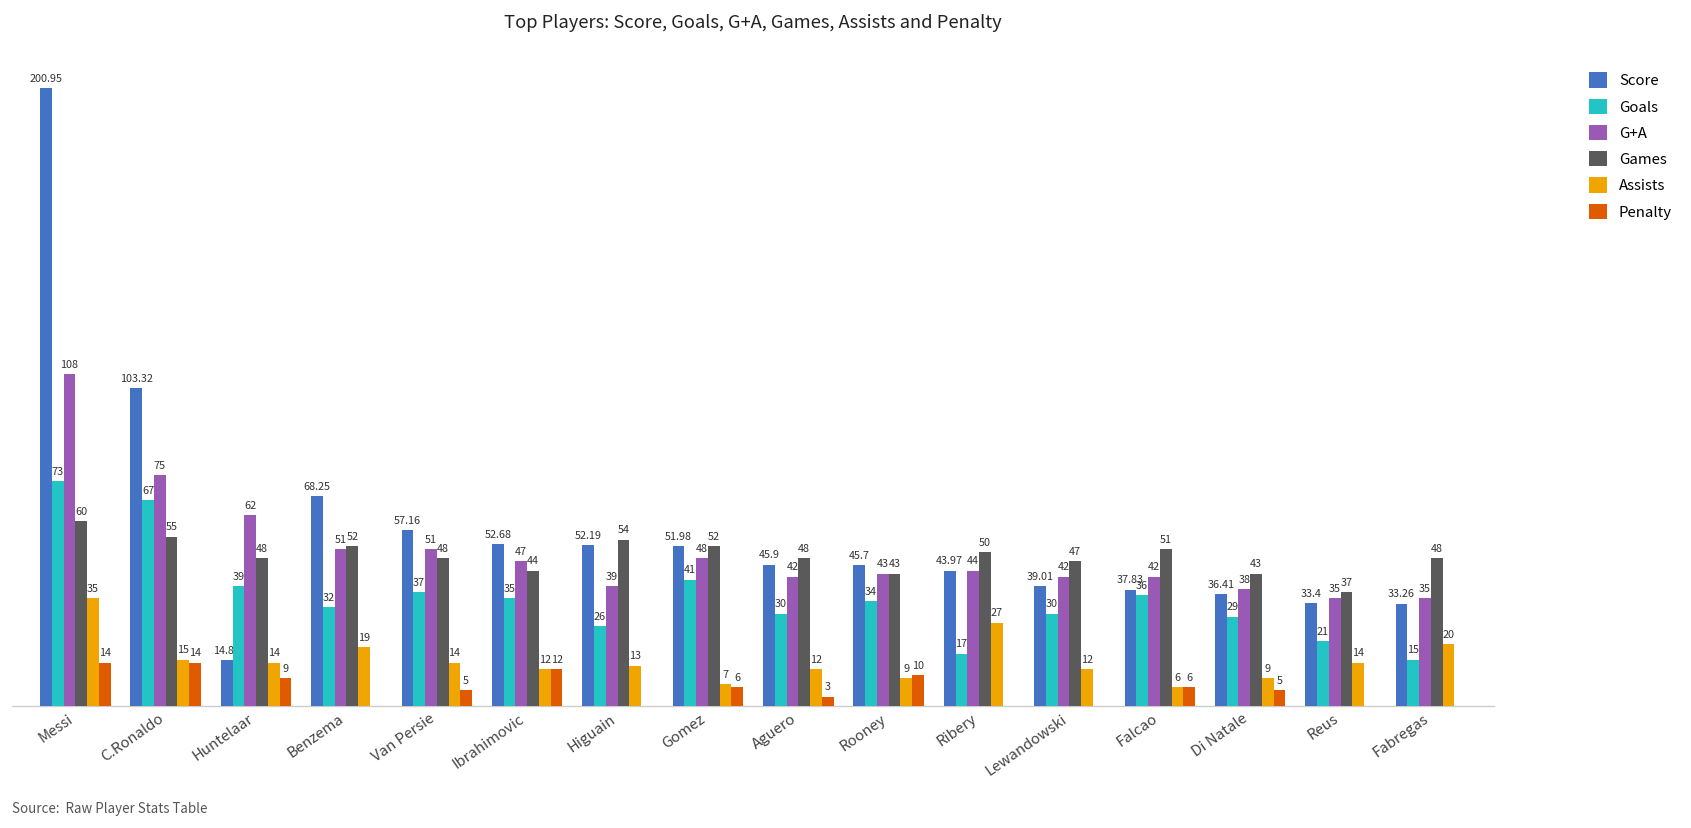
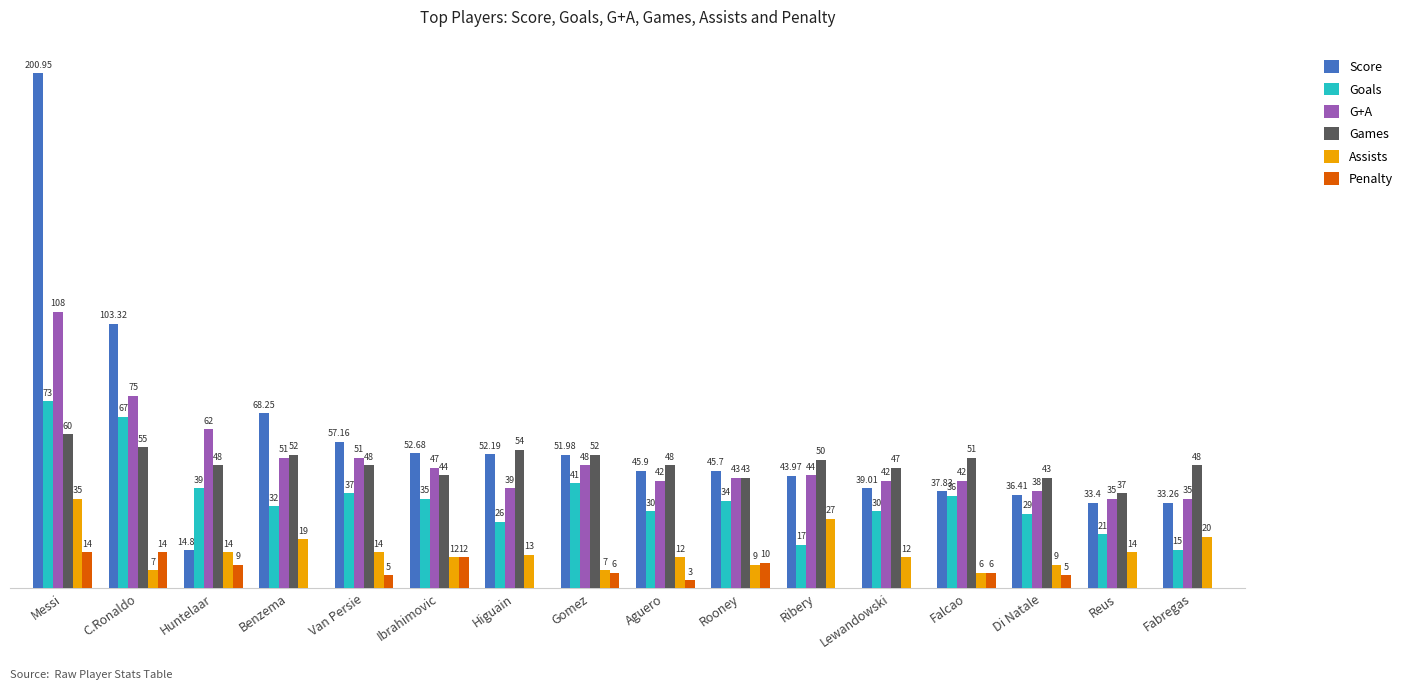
Assists, C.Ronaldo: 15 -> 7
